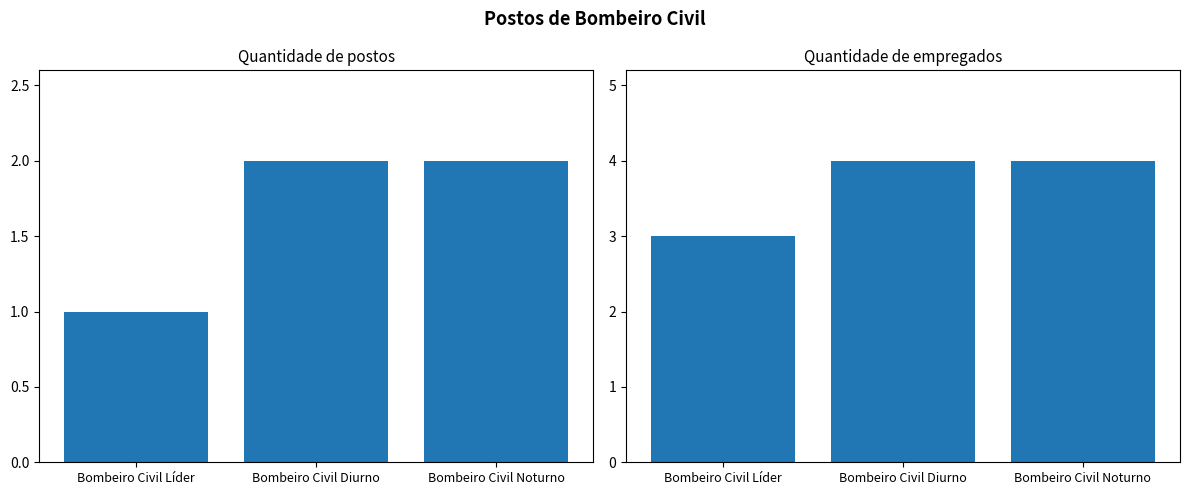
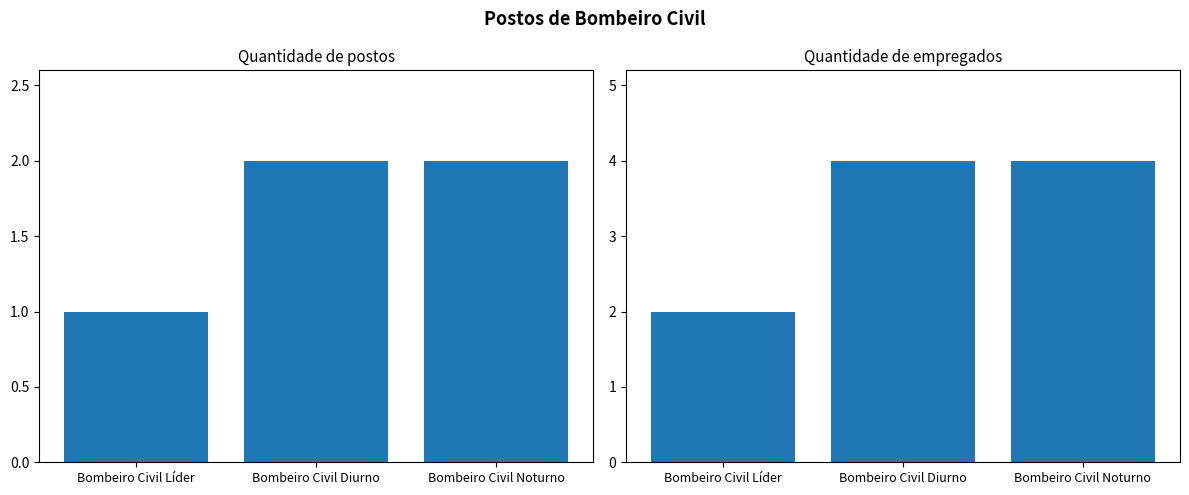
Quantidade de empregados, Bombeiro Civil Líder: 3 -> 2
